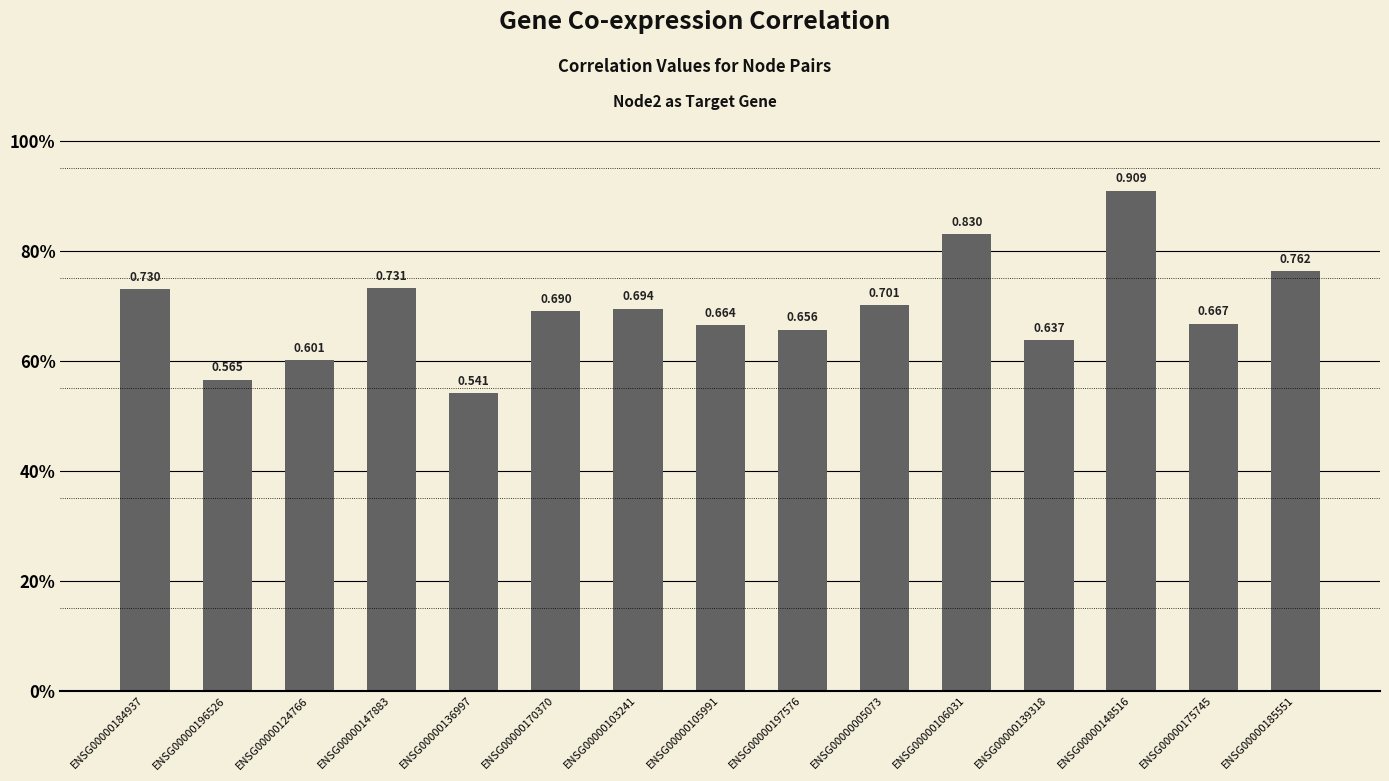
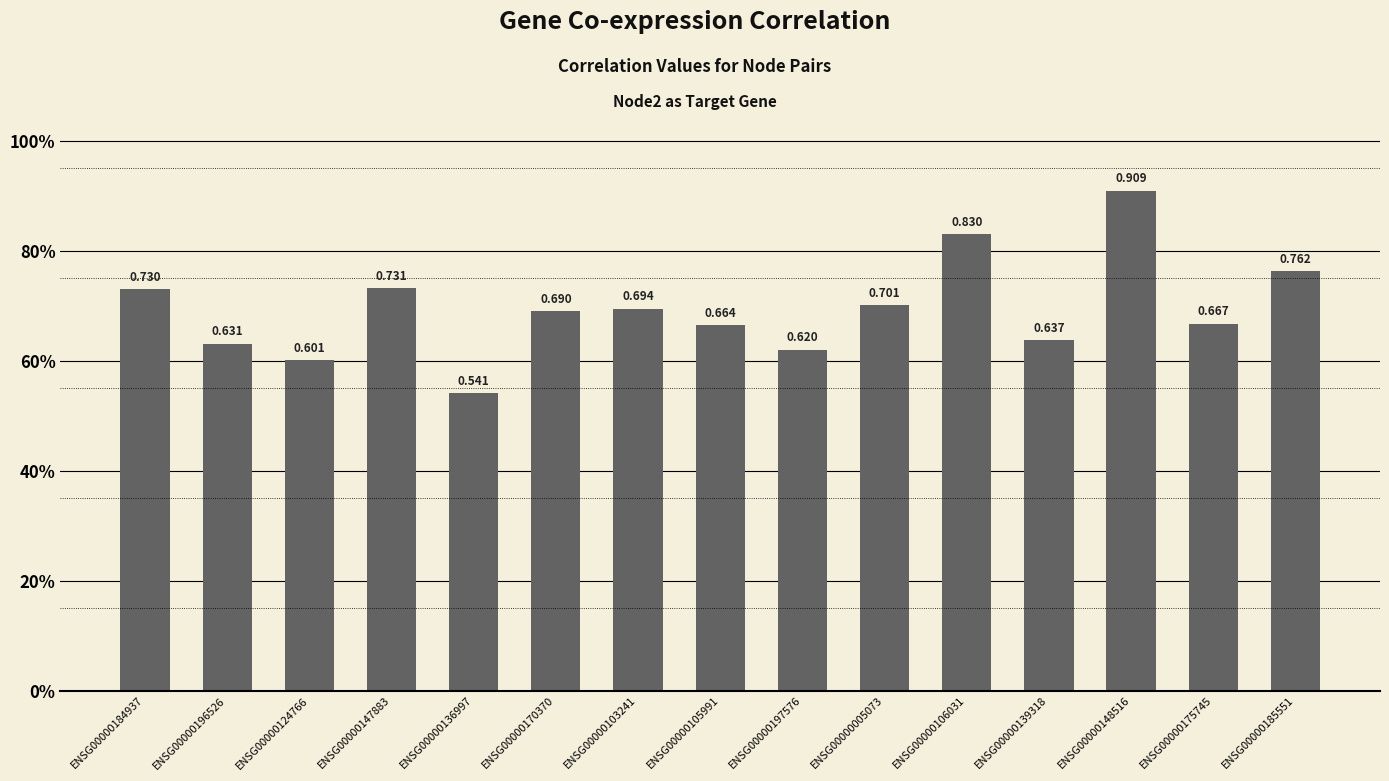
ENSG00000196526: 0.565 -> 0.631
ENSG00000197576: 0.656 -> 0.620
